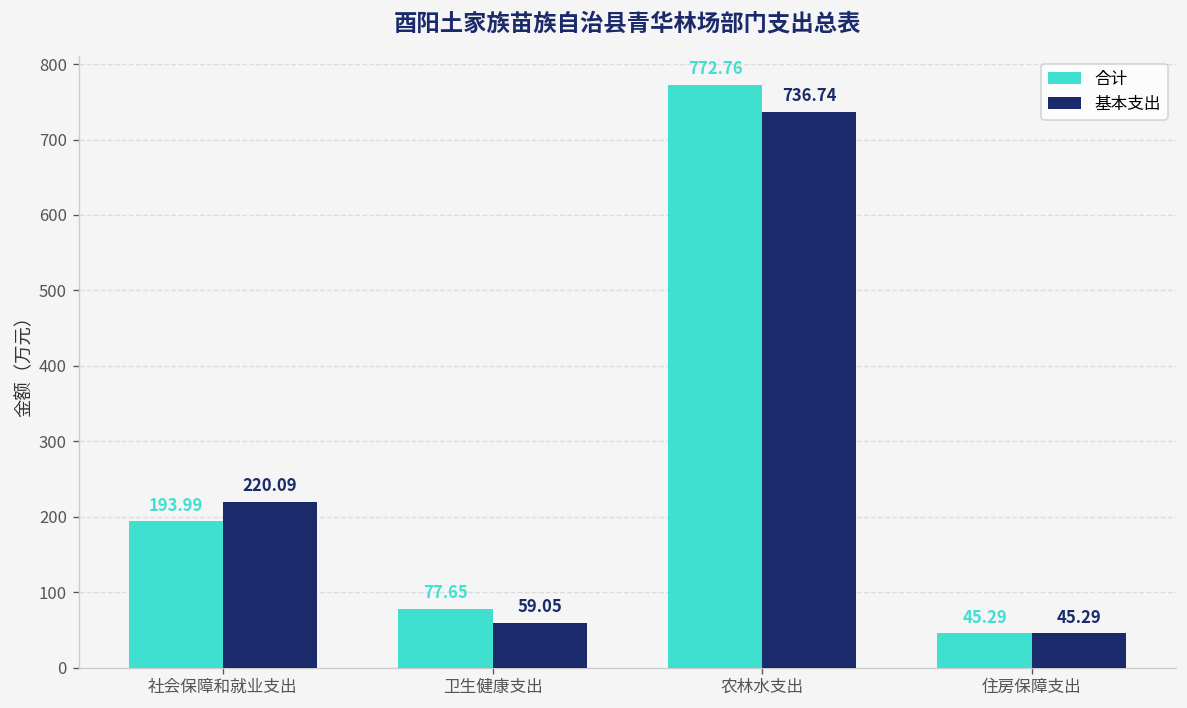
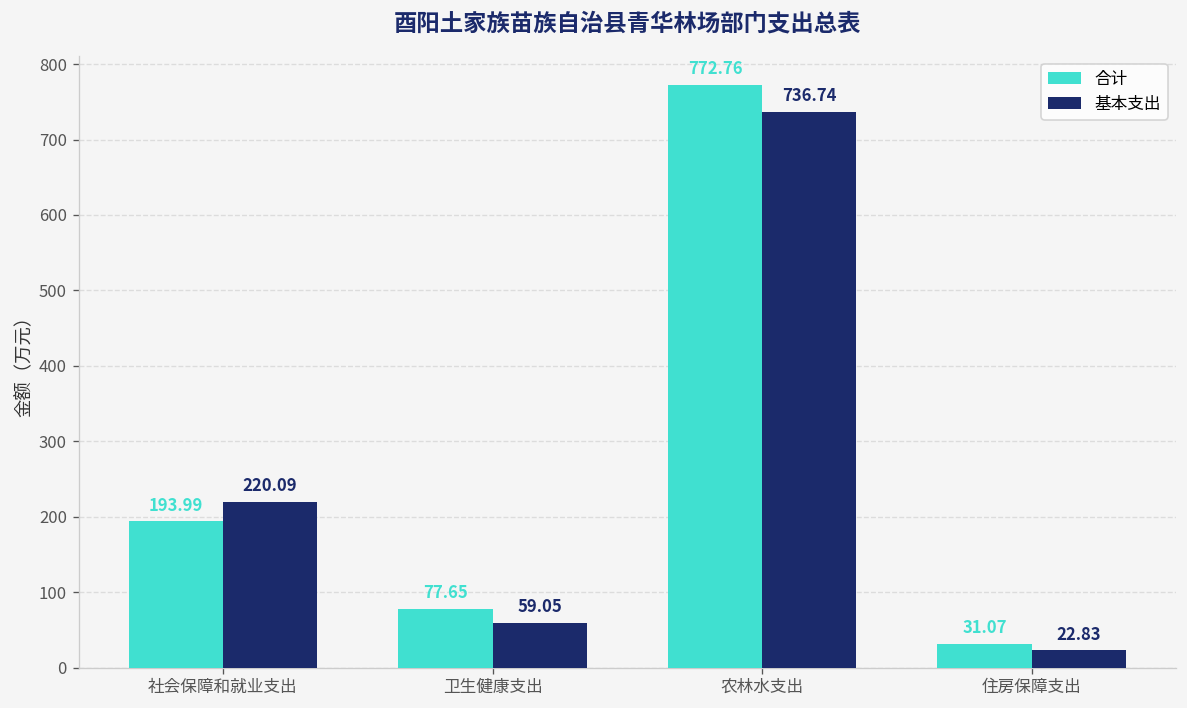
合计, 住房保障支出: 45.29 -> 31.07
基本支出, 住房保障支出: 45.29 -> 22.83
